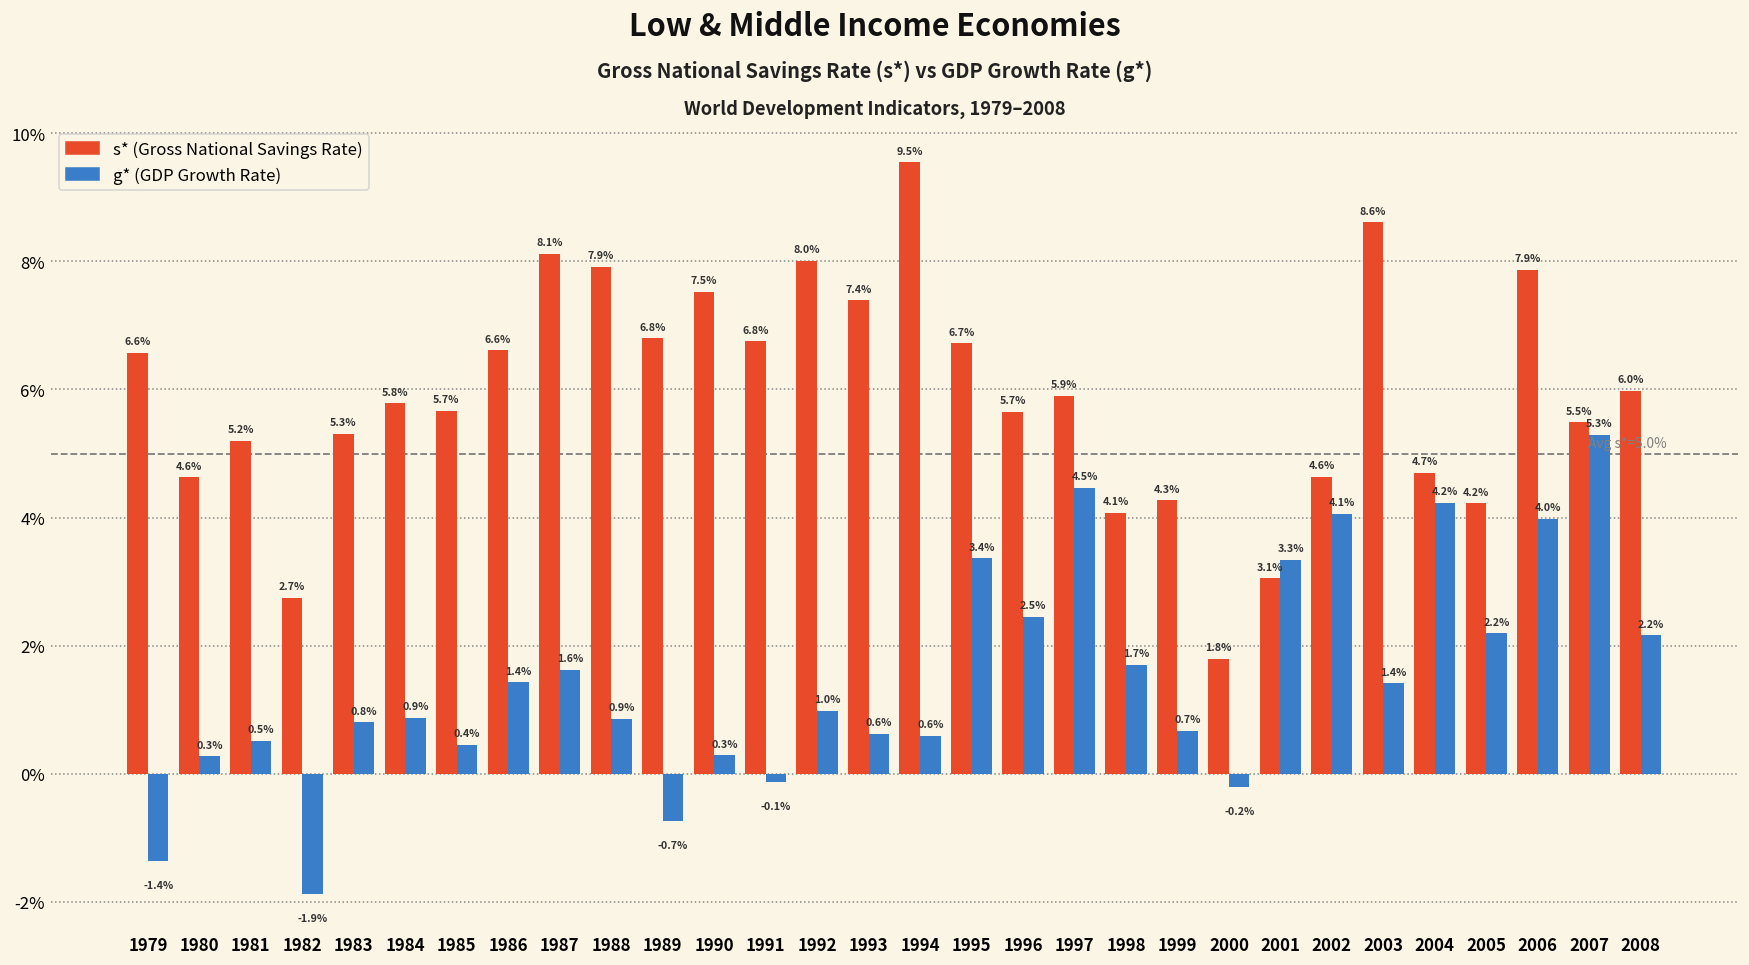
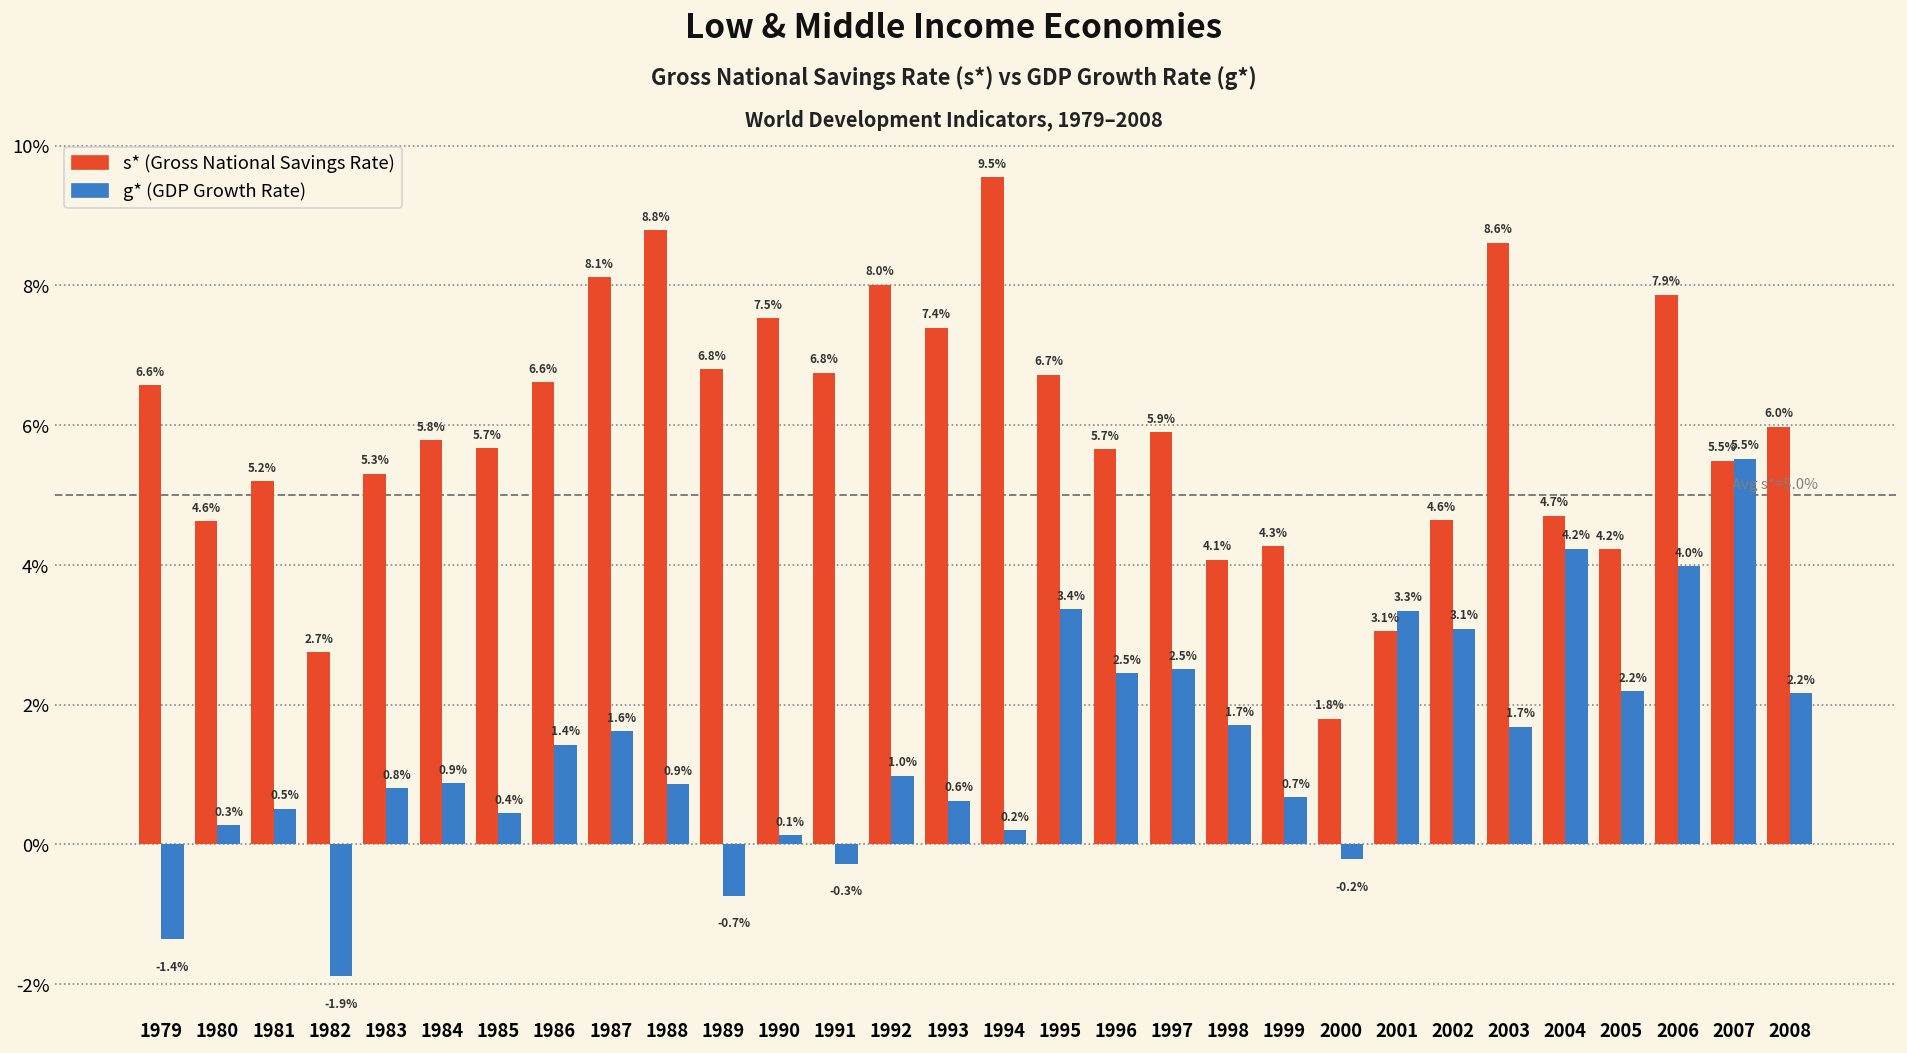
s* (Gross National Savings Rate), 1988: 7.9% -> 8.8%
g* (GDP Growth Rate), 1990: 0.3% -> 0.1%
g* (GDP Growth Rate), 1991: -0.1% -> -0.3%
g* (GDP Growth Rate), 1994: 0.6% -> 0.2%
g* (GDP Growth Rate), 1997: 4.5% -> 2.5%
g* (GDP Growth Rate), 2002: 4.1% -> 3.1%
g* (GDP Growth Rate), 2003: 1.4% -> 1.7%
g* (GDP Growth Rate), 2007: 5.3% -> 5.5%
